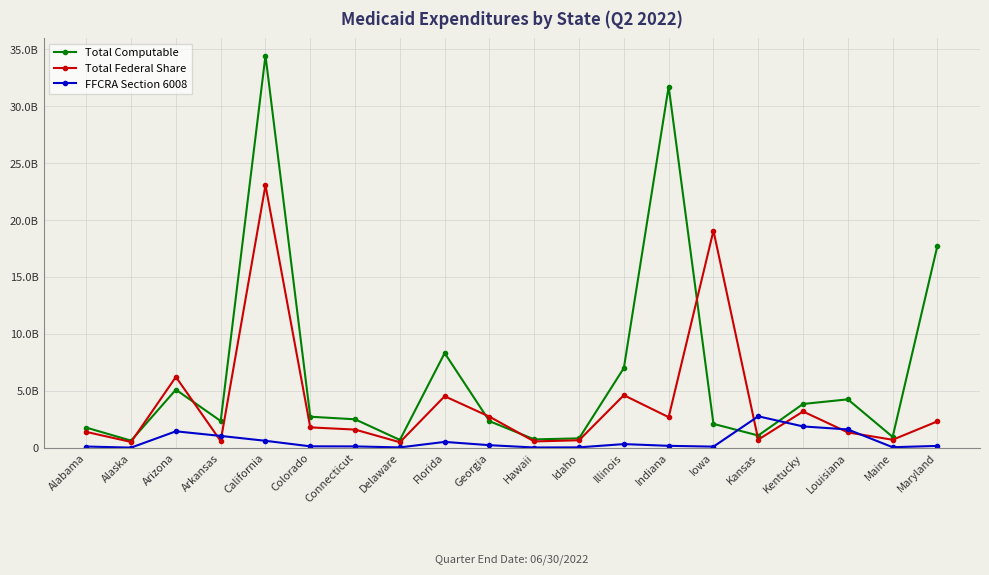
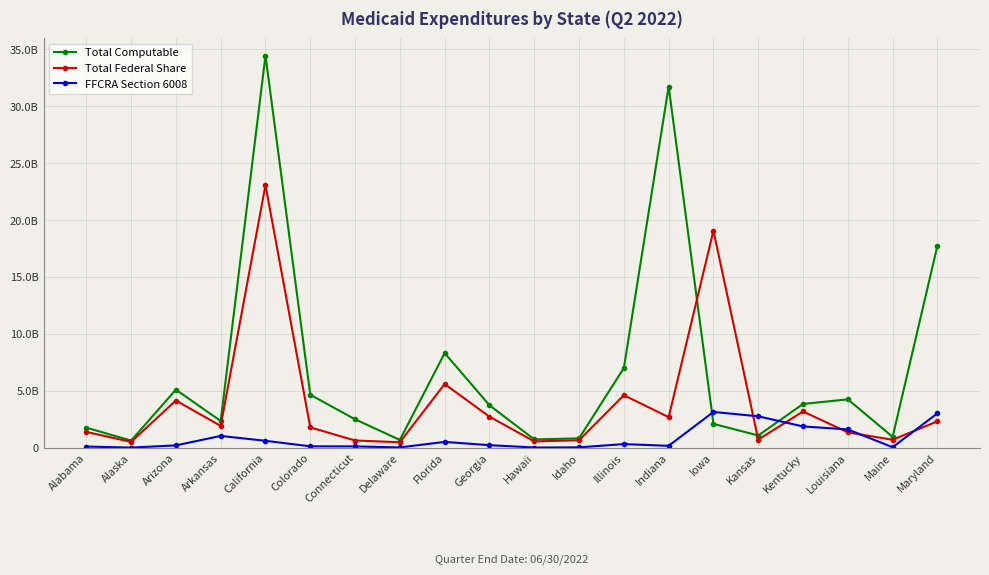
Total Federal Share, Arizona: 6200000000 -> 4200000000
FFCRA Section 6008, Arizona: 1400000000 -> 200000000
Total Federal Share, Arkansas: 600000000 -> 1900000000
Total Computable, Colorado: 2700000000 -> 4700000000
Total Federal Share, Connecticut: 1600000000 -> 600000000
Total Federal Share, Florida: 4500000000 -> 5600000000
Total Computable, Georgia: 2300000000 -> 3700000000
FFCRA Section 6008, Iowa: 100000000 -> 3100000000
FFCRA Section 6008, Maryland: 200000000 -> 3000000000
